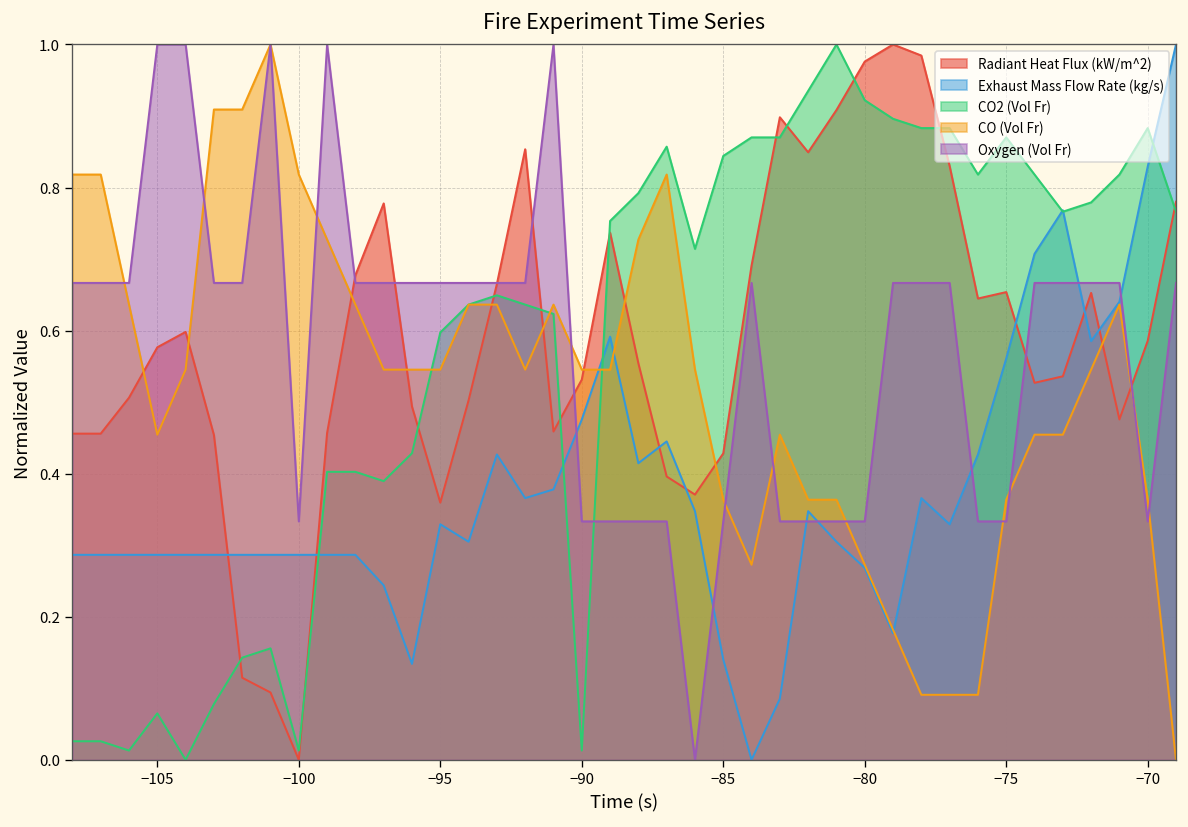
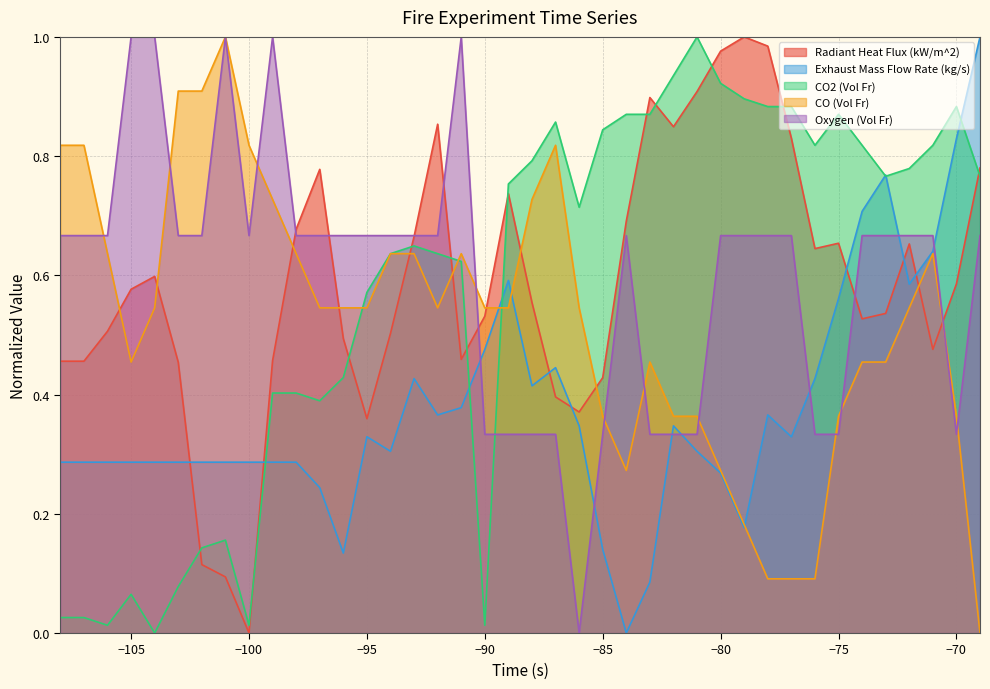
Oxygen (Vol Fr), −100: 0.33 -> 0.67
CO2 (Vol Fr), −95: 0.60 -> 0.57
Oxygen (Vol Fr), −80: 0.33 -> 0.67
